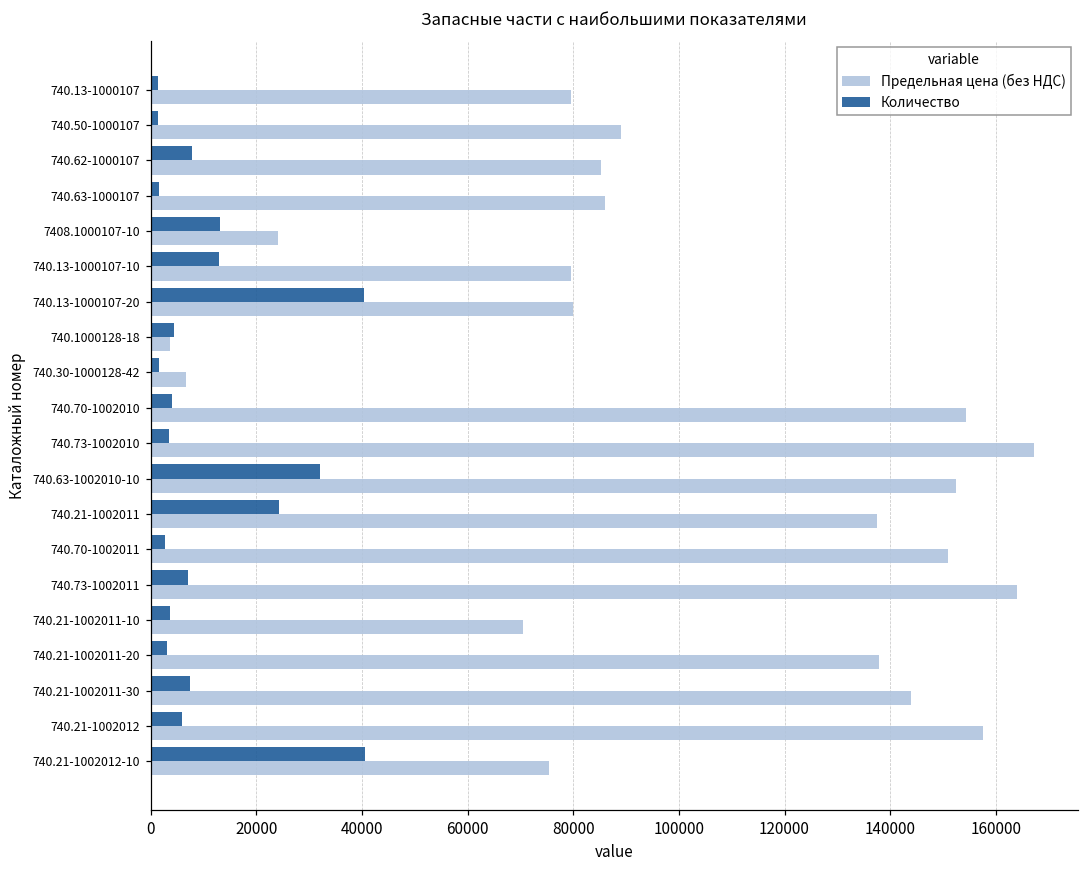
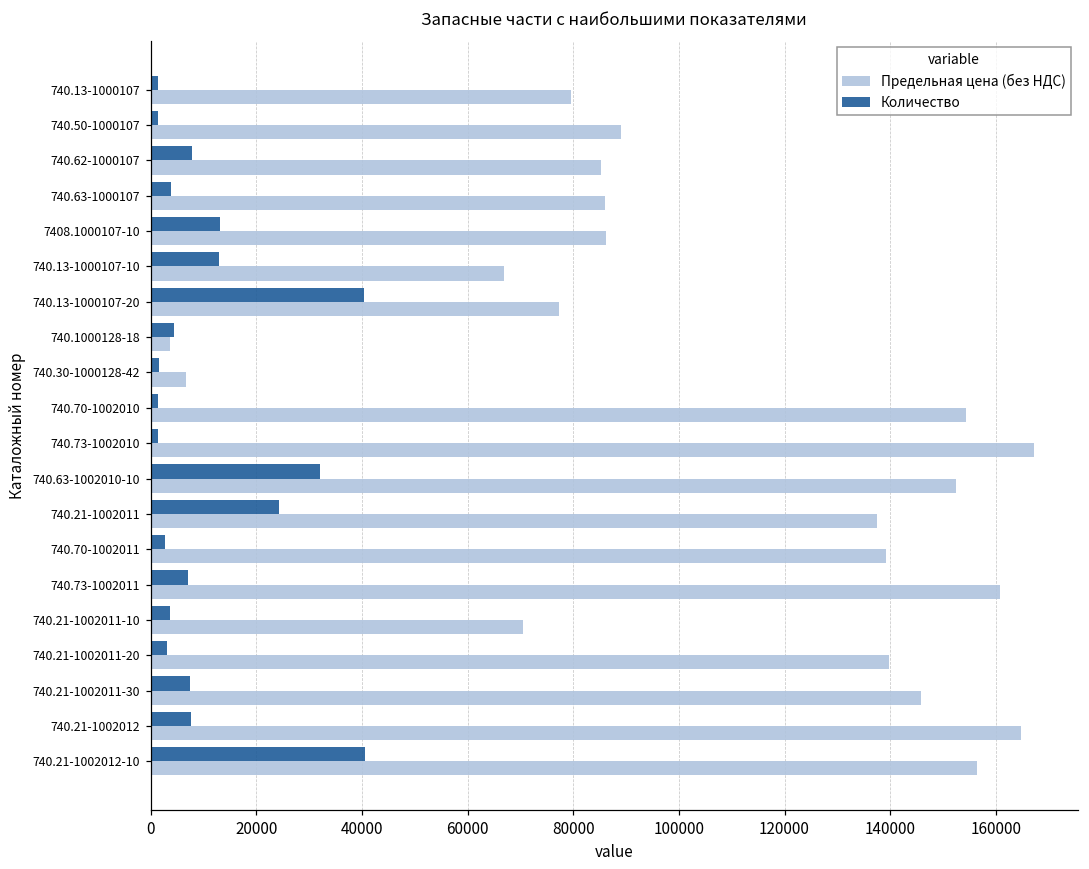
Количество, 740.63-1000107: 2000 -> 4000
Предельная цена (без НДС), 7408.1000107-10: 24000 -> 86000
Предельная цена (без НДС), 740.13-1000107-10: 80000 -> 67000
Предельная цена (без НДС), 740.13-1000107-20: 80000 -> 77000
Количество, 740.70-1002010: 4000 -> 1000
Количество, 740.73-1002010: 4000 -> 1000
Предельная цена (без НДС), 740.70-1002011: 151000 -> 139000
Предельная цена (без НДС), 740.73-1002011: 164000 -> 161000
Предельная цена (без НДС), 740.21-1002011-20: 138000 -> 140000
Предельная цена (без НДС), 740.21-1002011-30: 144000 -> 146000
Количество, 740.21-1002012: 6000 -> 8000
Предельная цена (без НДС), 740.21-1002012: 157000 -> 165000
Предельная цена (без НДС), 740.21-1002012-10: 75000 -> 156000
